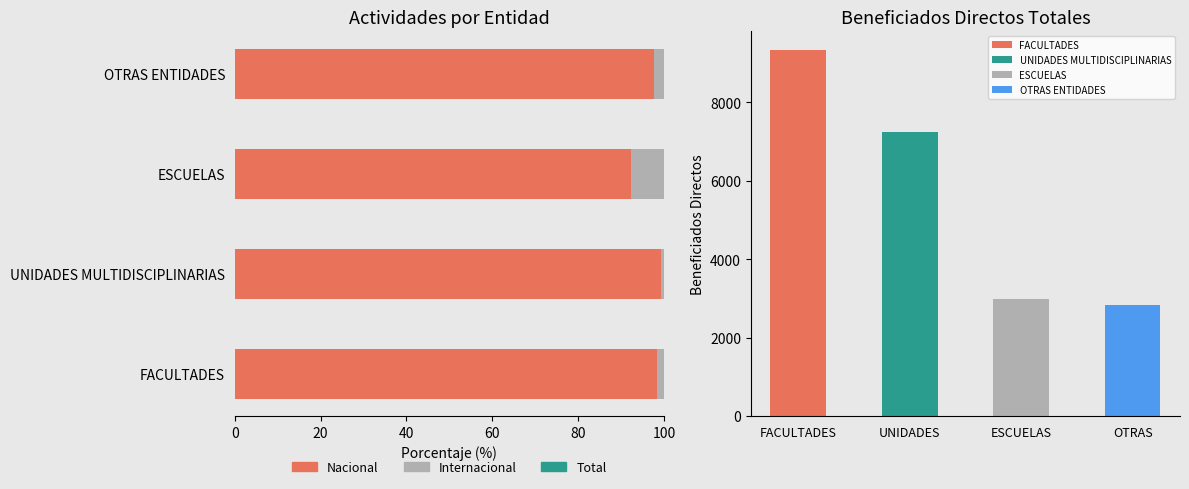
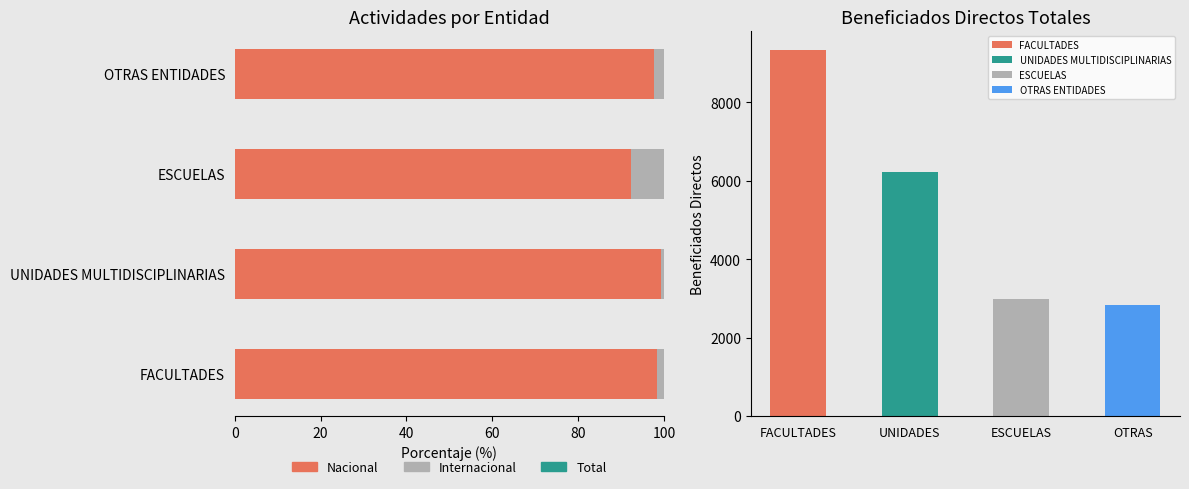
Beneficiados Directos Totales, UNIDADES: 7300 -> 6200
